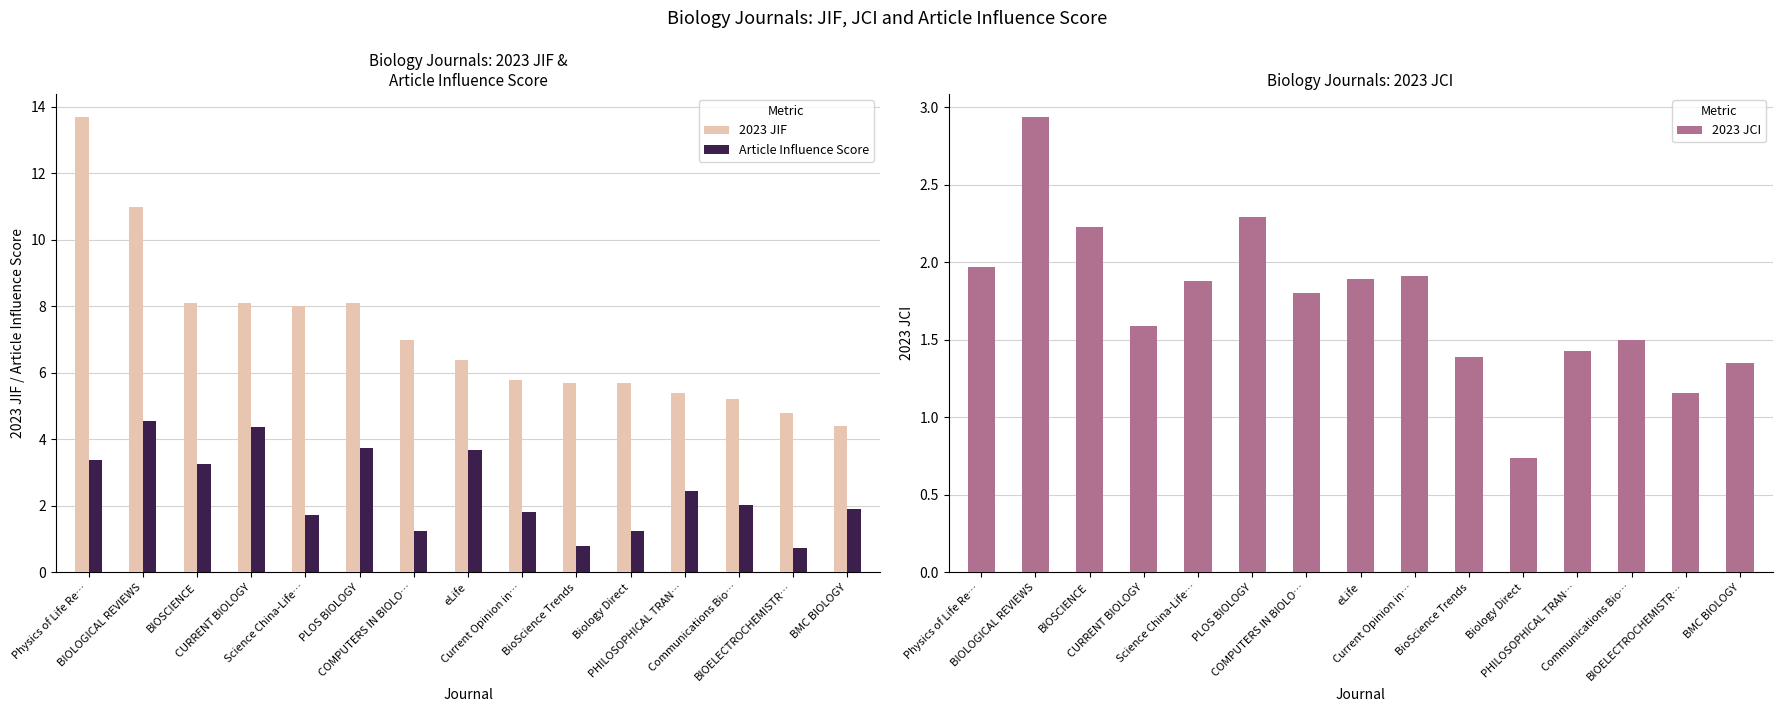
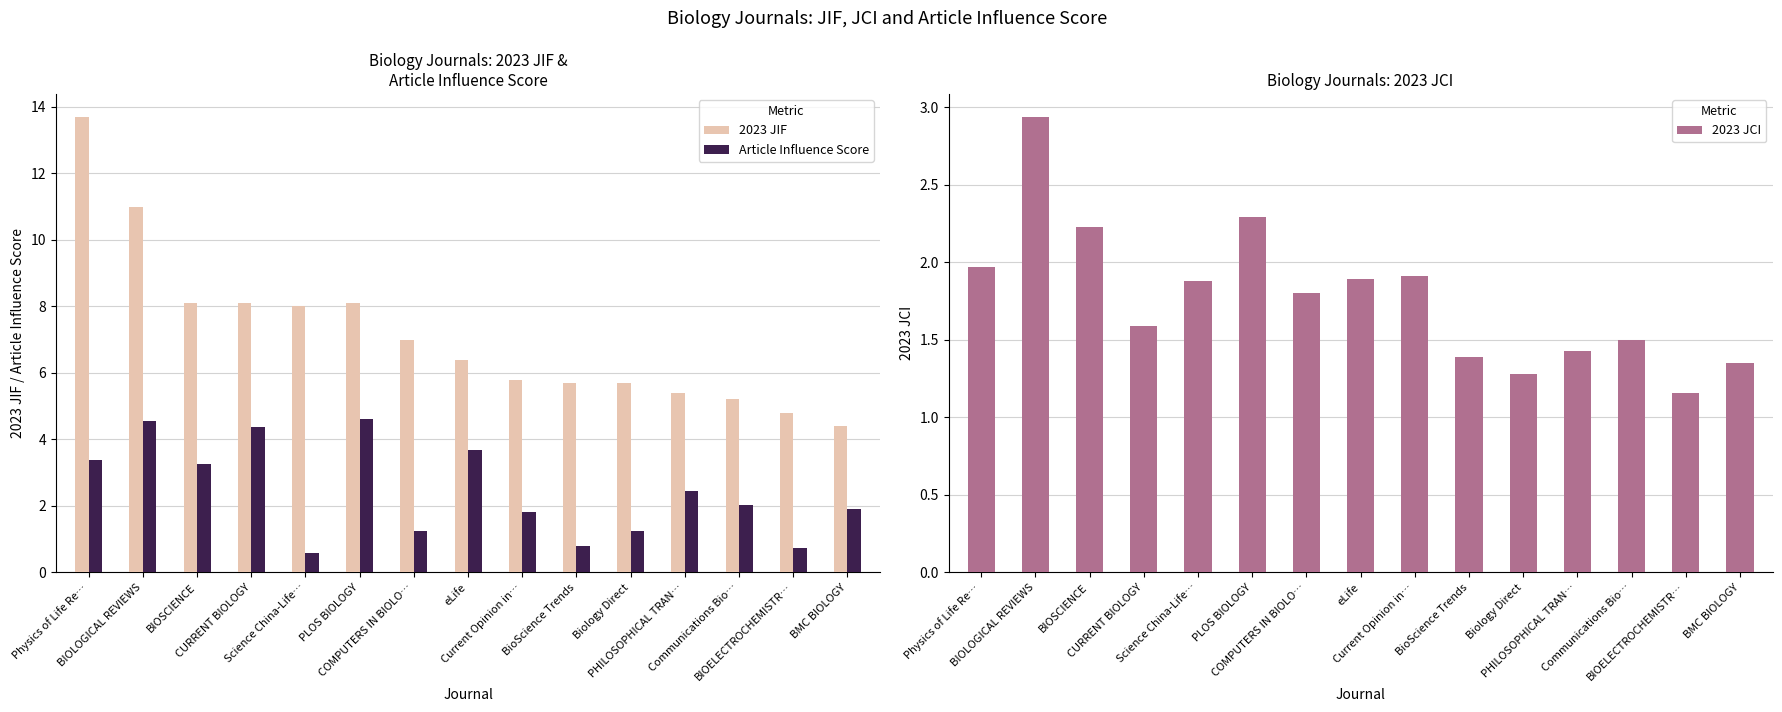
Biology Journals: 2023 JIF & Article Influence Score, Article Influence Score, Science China-Life…: 1.7 -> 0.6
Biology Journals: 2023 JIF & Article Influence Score, Article Influence Score, PLOS BIOLOGY: 3.7 -> 4.6
Biology Journals: 2023 JCI, Biology Direct: 0.74 -> 1.28
